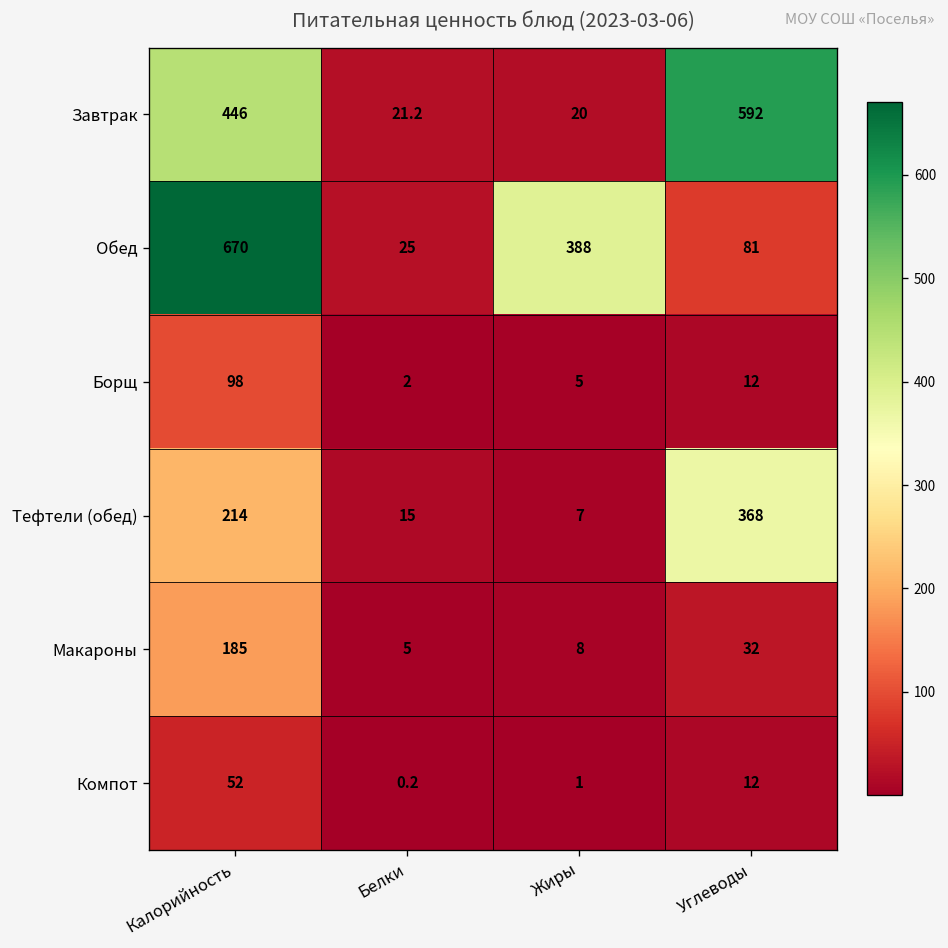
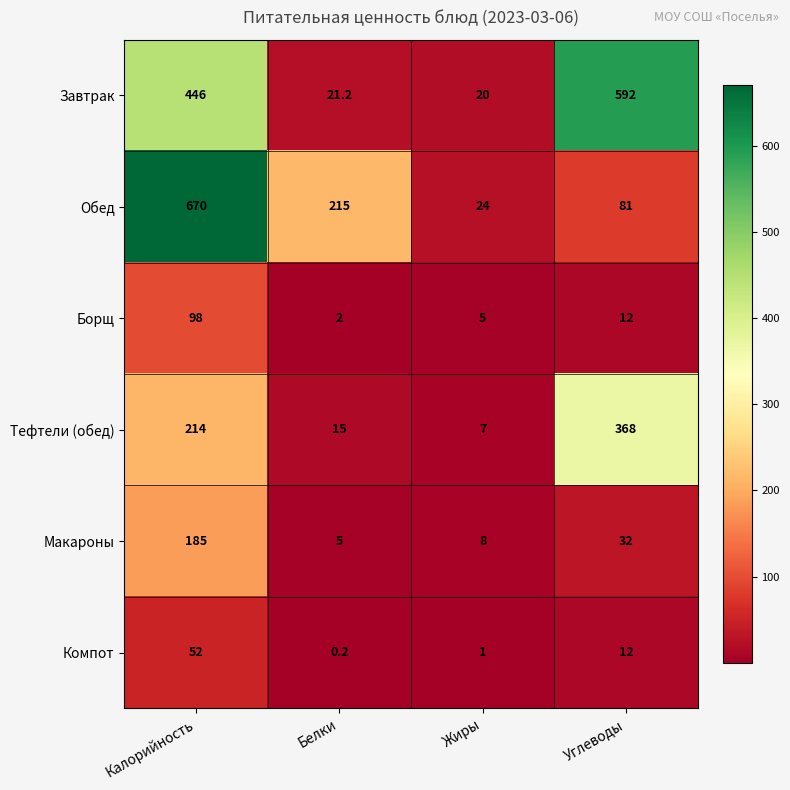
Обед, Белки: 25 -> 215
Обед, Жиры: 388 -> 24
